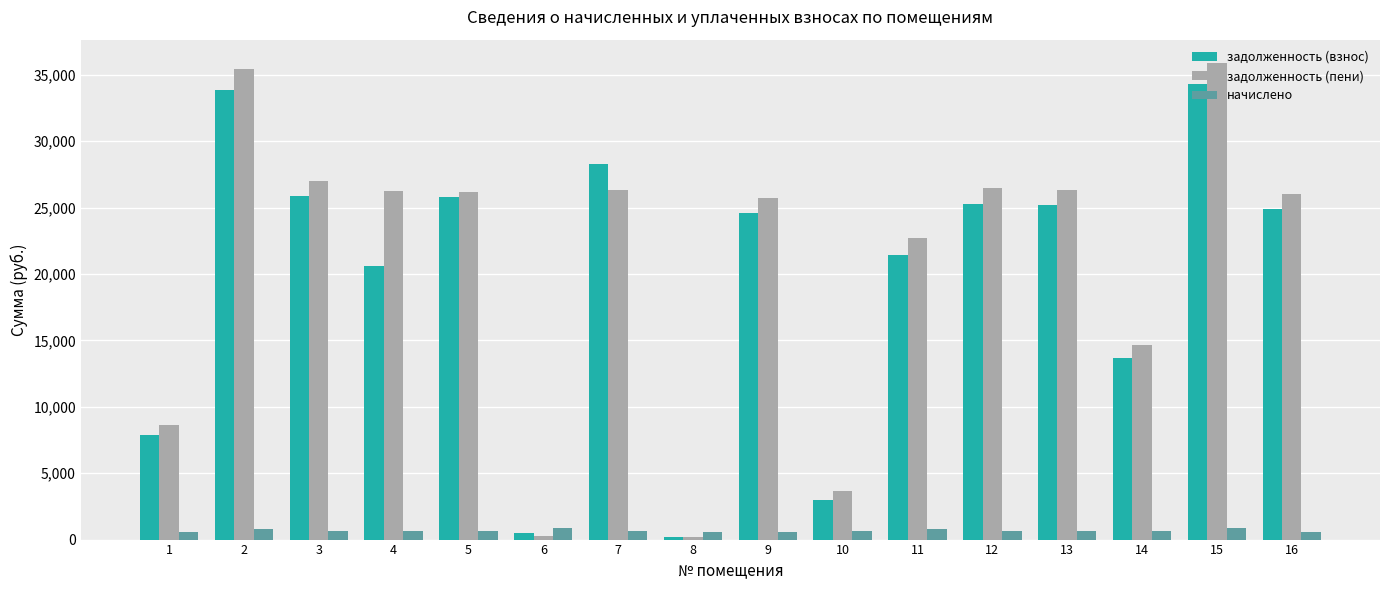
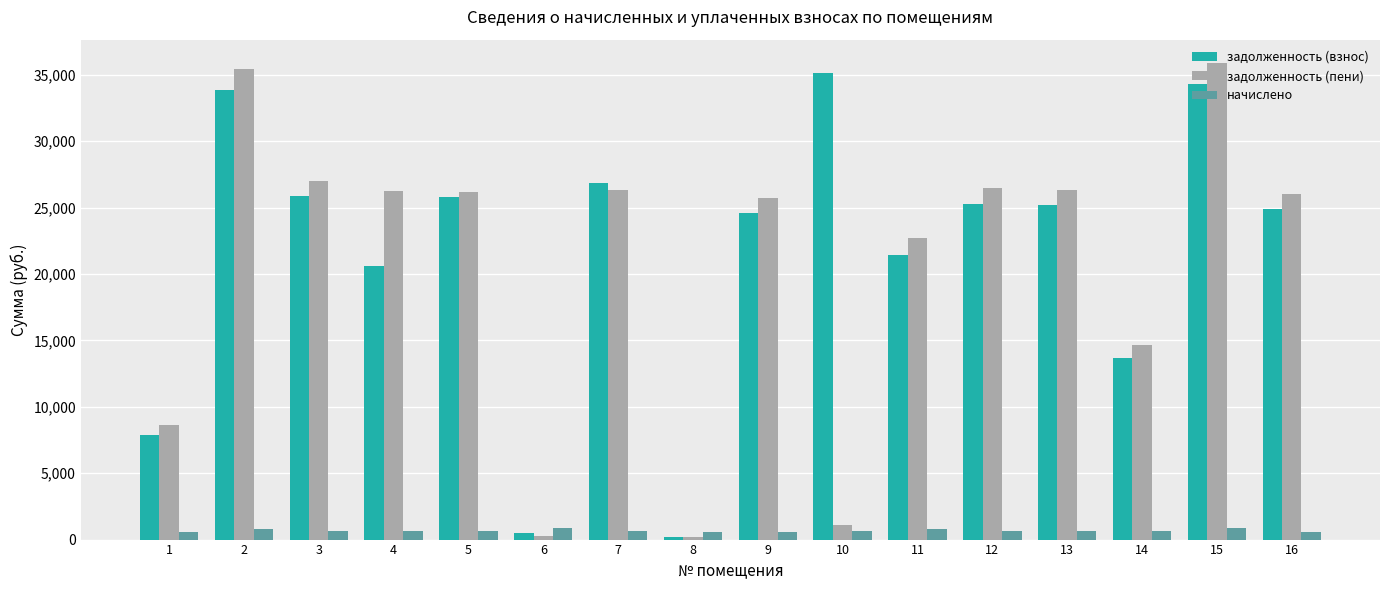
задолженность (взнос), 7: 28,300 -> 26,800
задолженность (взнос), 10: 3,000 -> 35,100
задолженность (пени), 10: 3,700 -> 1,100
